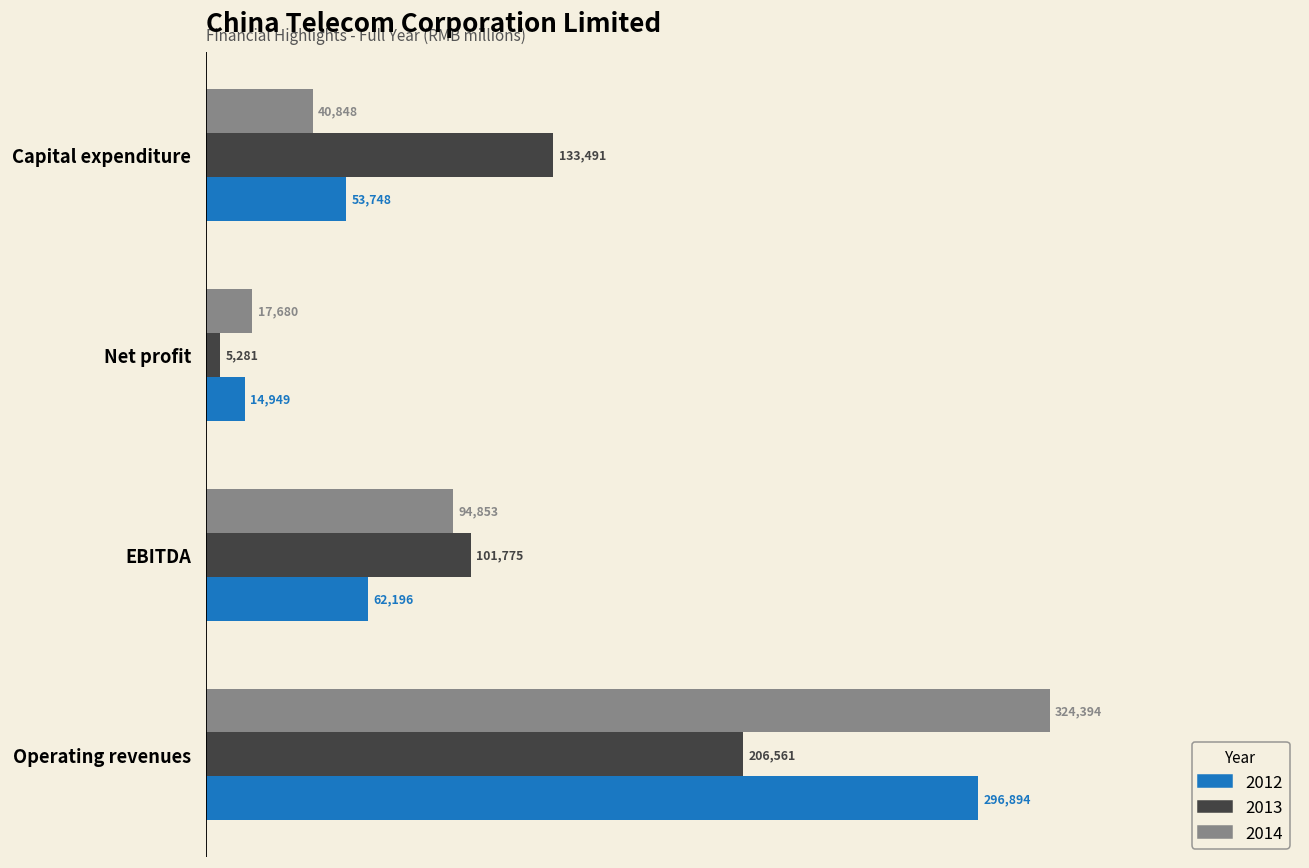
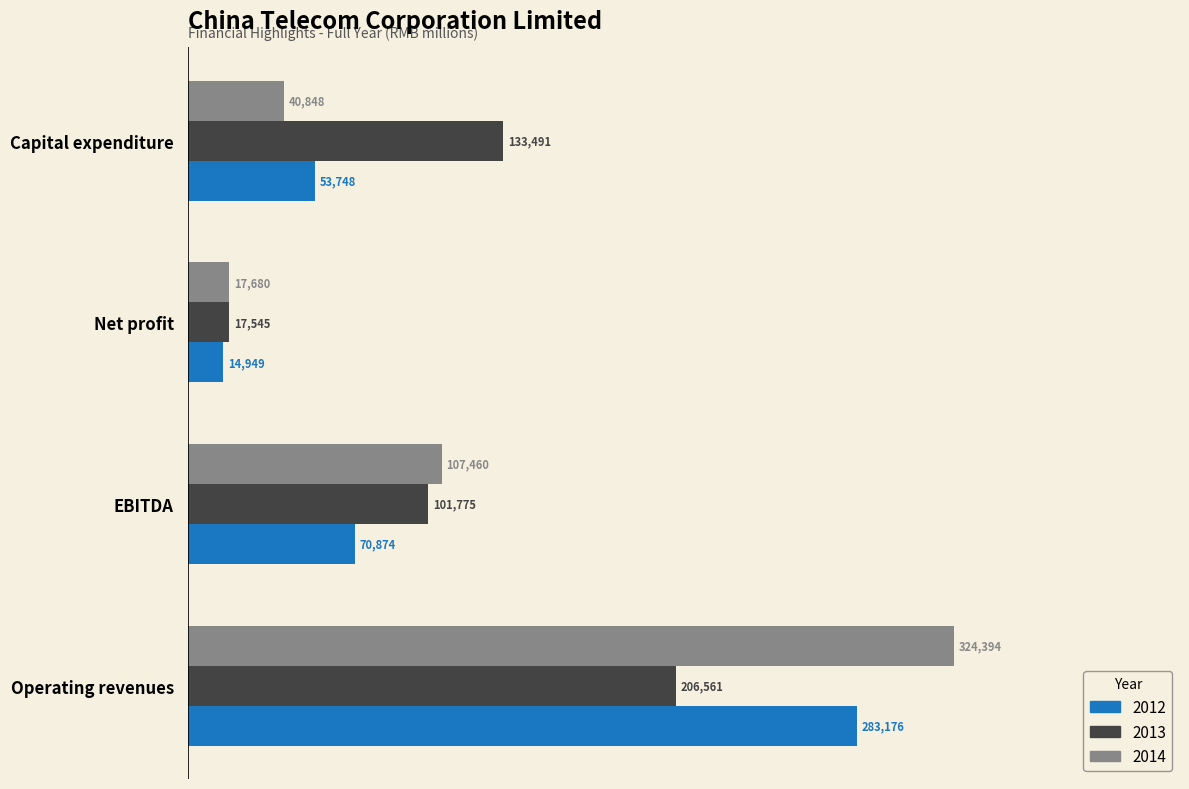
2013, Net profit: 5,281 -> 17,545
2014, EBITDA: 94,853 -> 107,460
2012, EBITDA: 62,196 -> 70,874
2012, Operating revenues: 296,894 -> 283,176
